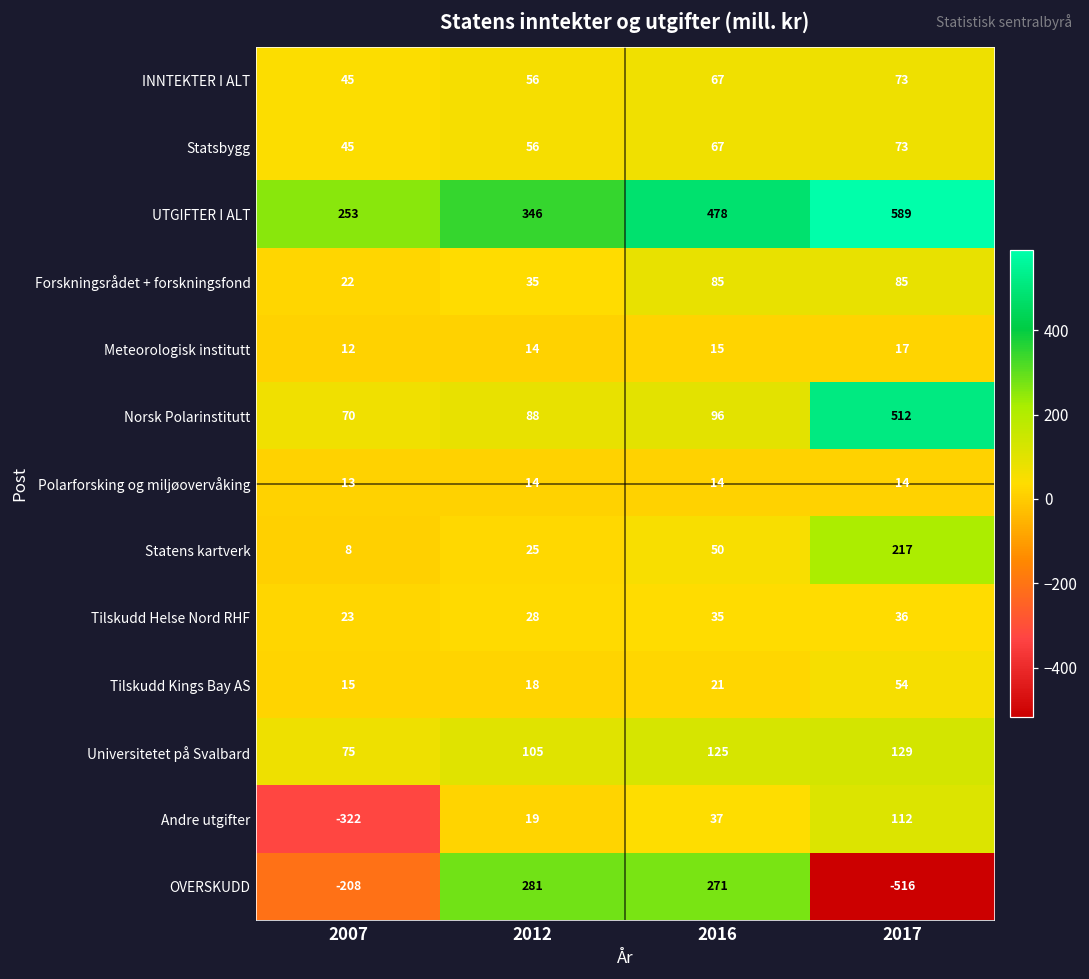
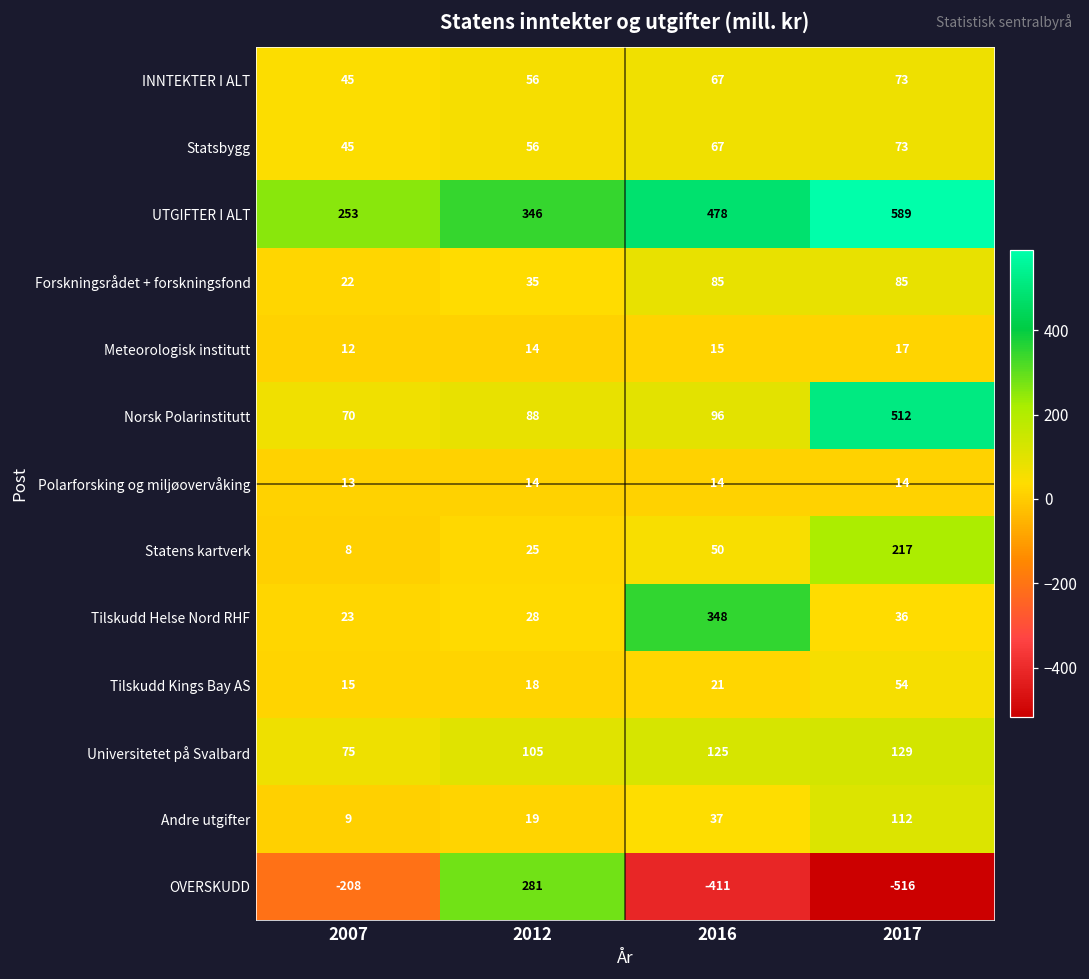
Tilskudd Helse Nord RHF, 2016: 35 -> 348
Andre utgifter, 2007: -322 -> 9
OVERSKUDD, 2016: 271 -> -411
